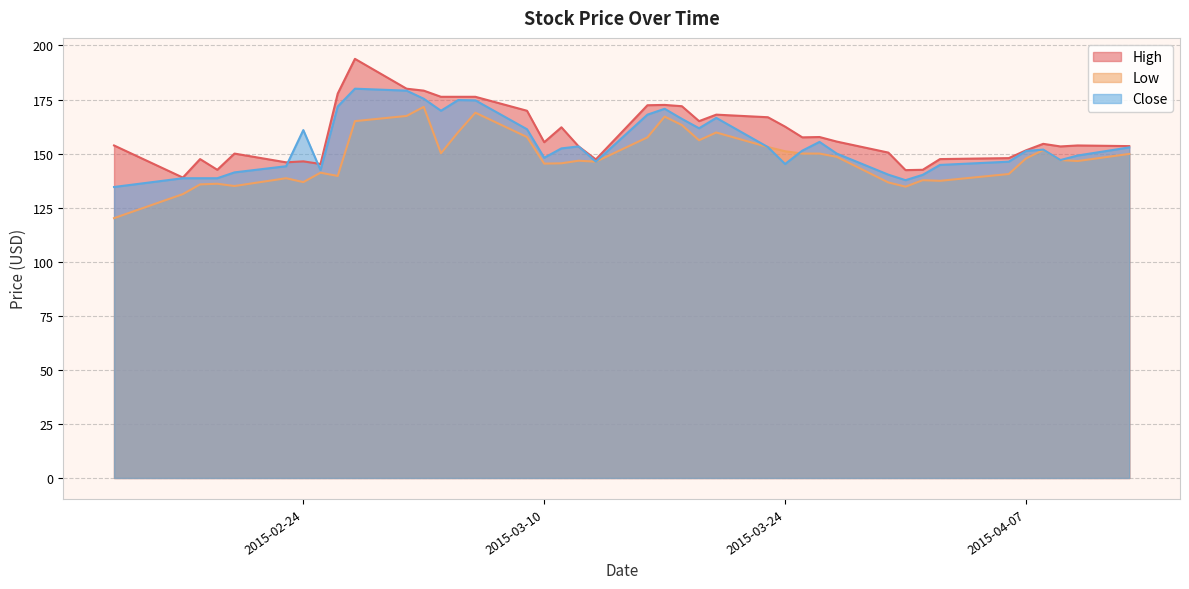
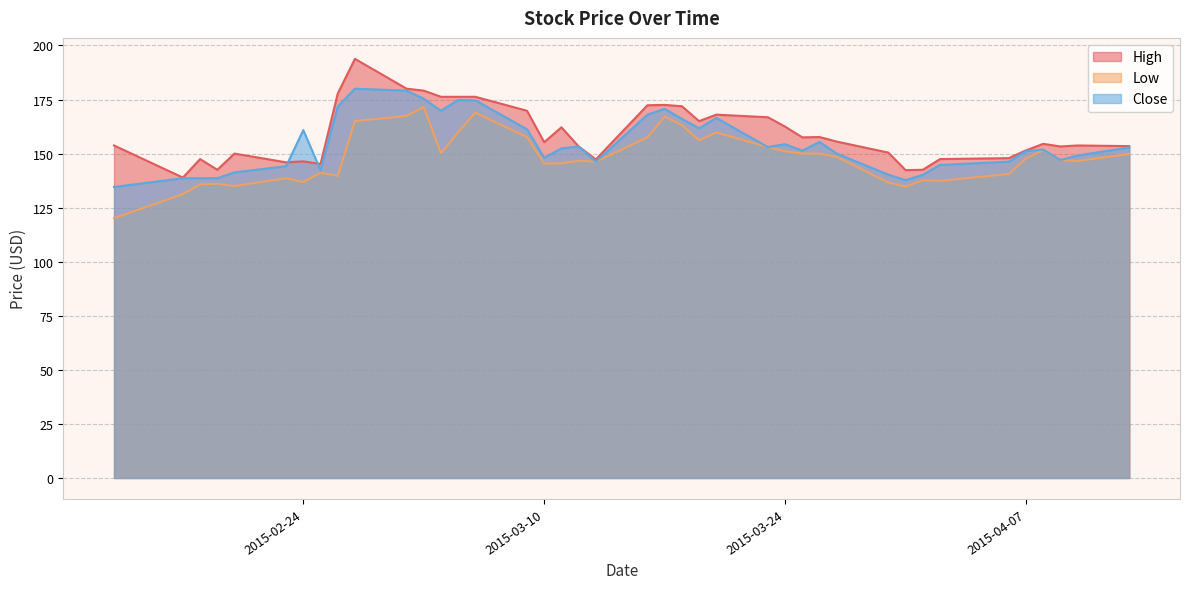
Close, 2015-03-24: 145 -> 154
